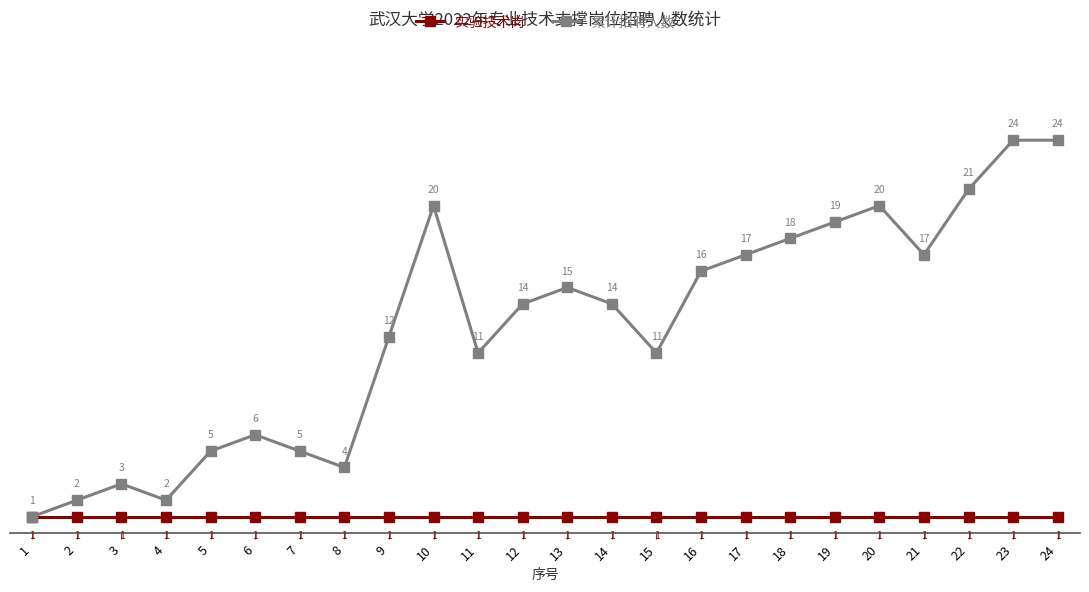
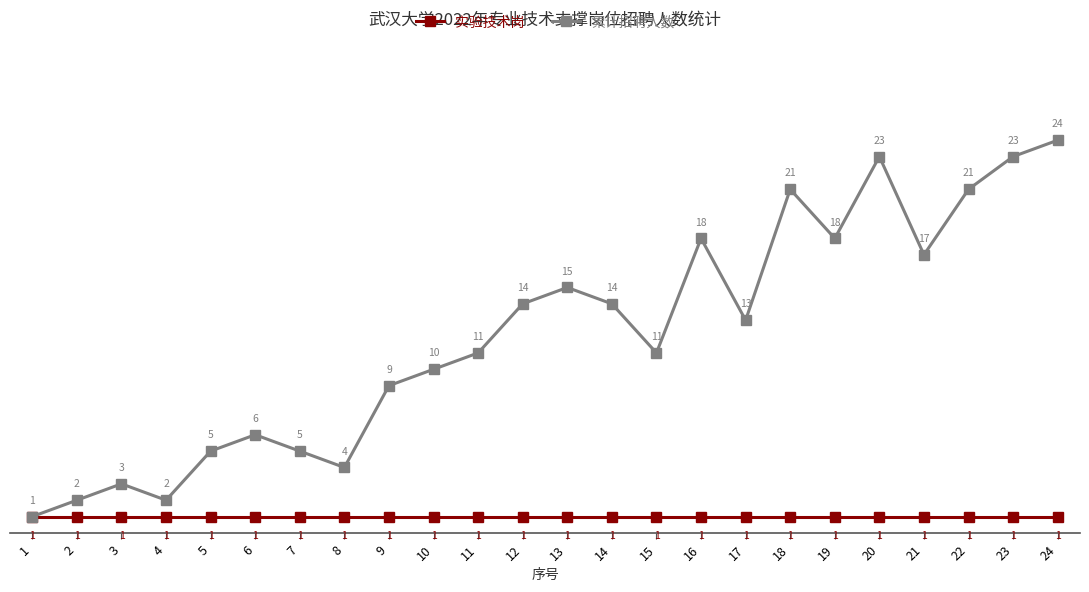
累计招聘人数, 9: 12 -> 9
累计招聘人数, 10: 20 -> 10
累计招聘人数, 16: 16 -> 18
累计招聘人数, 17: 17 -> 13
累计招聘人数, 18: 18 -> 21
累计招聘人数, 19: 19 -> 18
累计招聘人数, 20: 20 -> 23
累计招聘人数, 23: 24 -> 23
